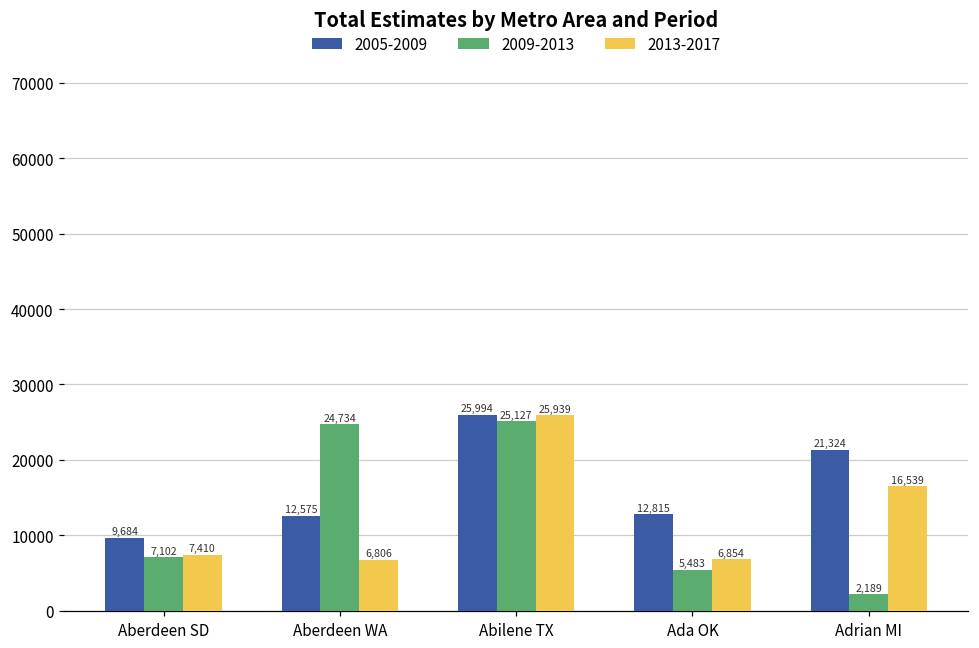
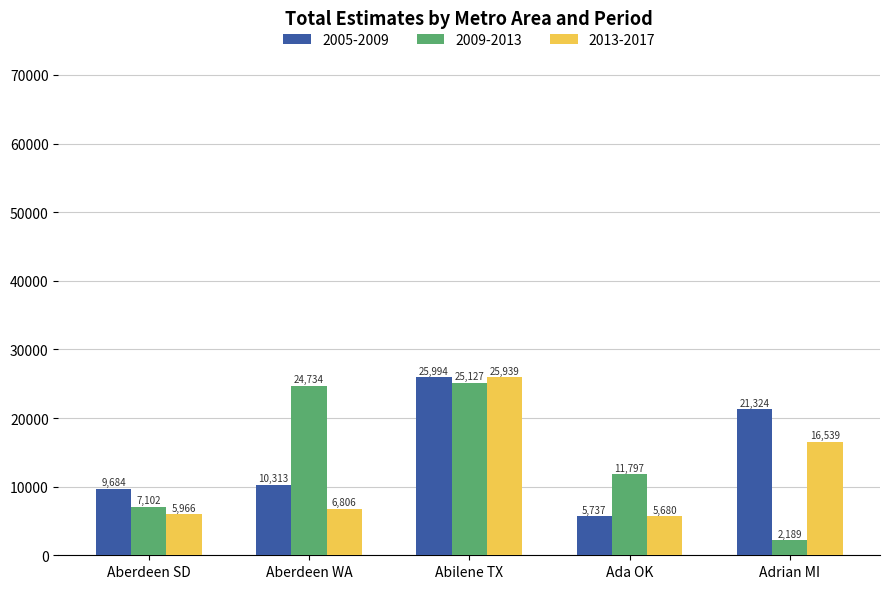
2013-2017, Aberdeen SD: 7,410 -> 5,966
2005-2009, Aberdeen WA: 12,575 -> 10,313
2005-2009, Ada OK: 12,815 -> 5,737
2009-2013, Ada OK: 5,483 -> 11,797
2013-2017, Ada OK: 6,854 -> 5,680
